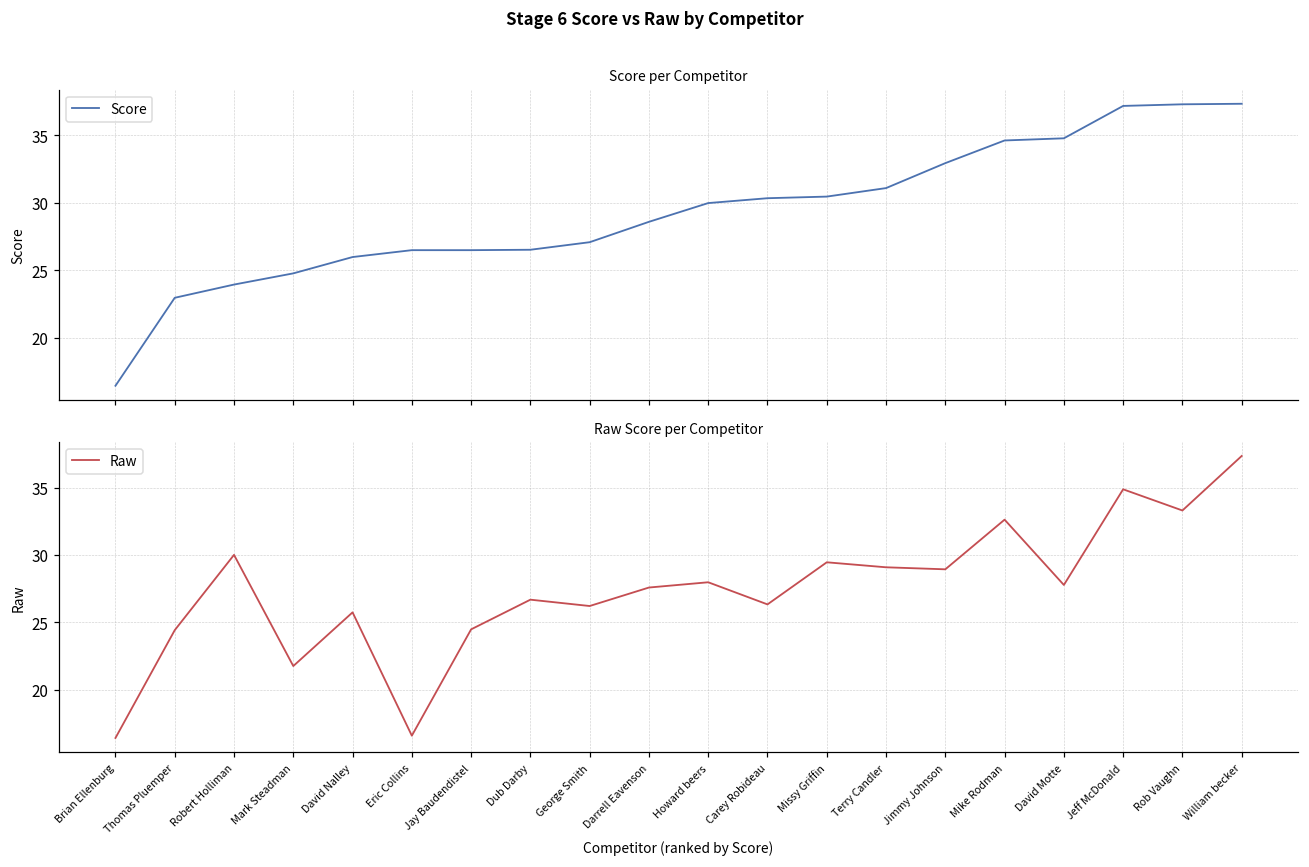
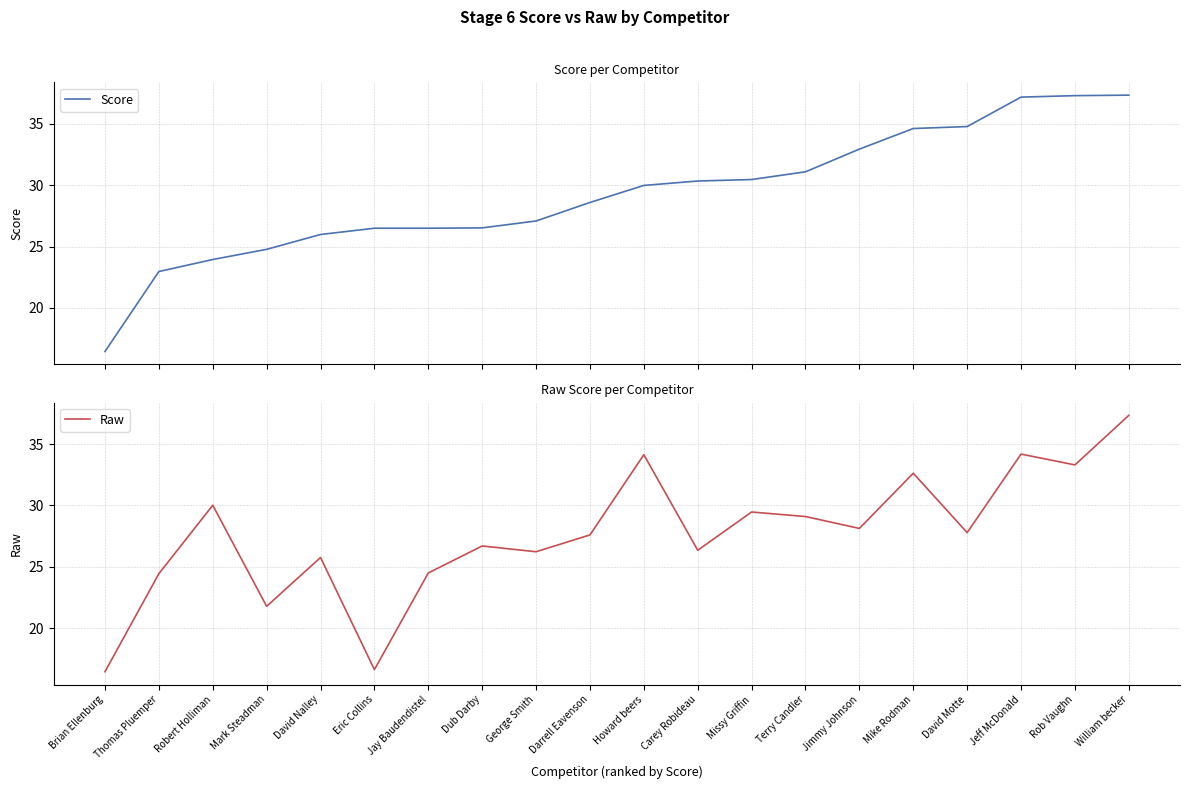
Raw Score per Competitor, Howard beers: 28.0 -> 34.1
Raw Score per Competitor, Jimmy Johnson: 28.9 -> 28.1
Raw Score per Competitor, Jeff McDonald: 34.9 -> 34.2
